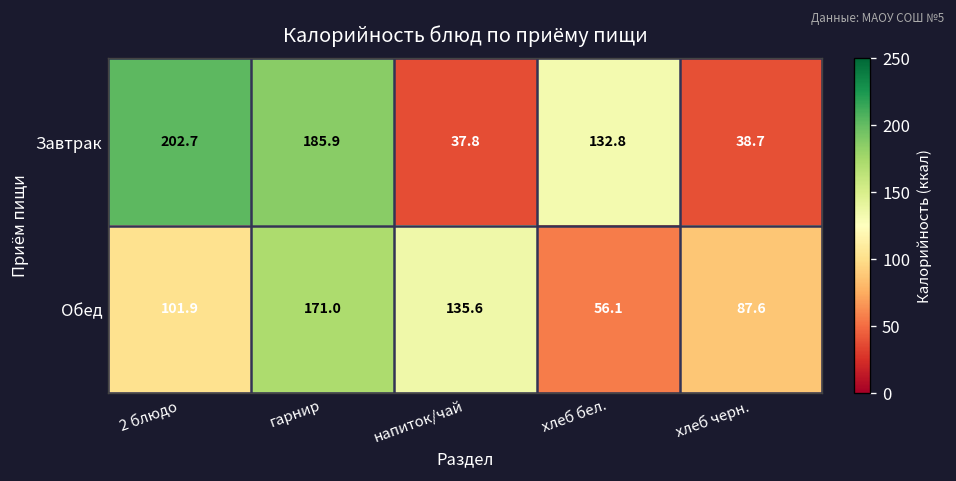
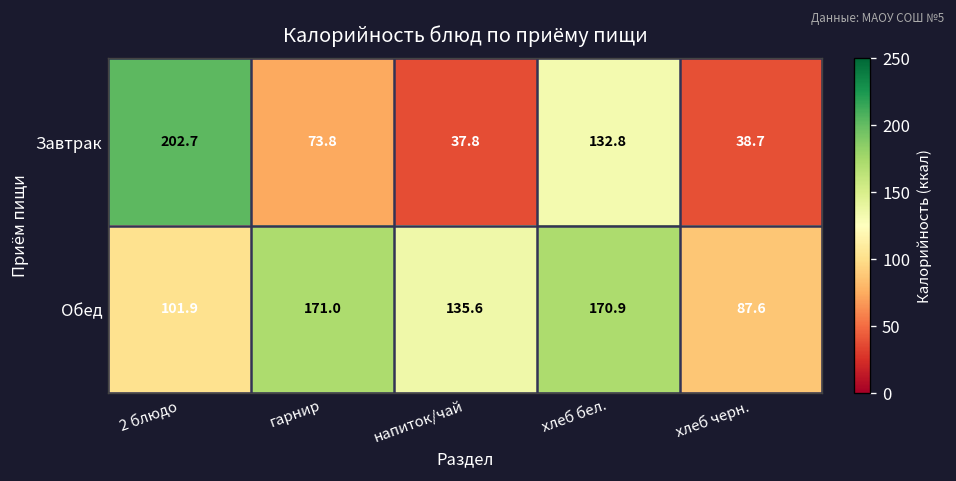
Завтрак, гарнир: 185.9 -> 73.8
Обед, хлеб бел.: 56.1 -> 170.9
